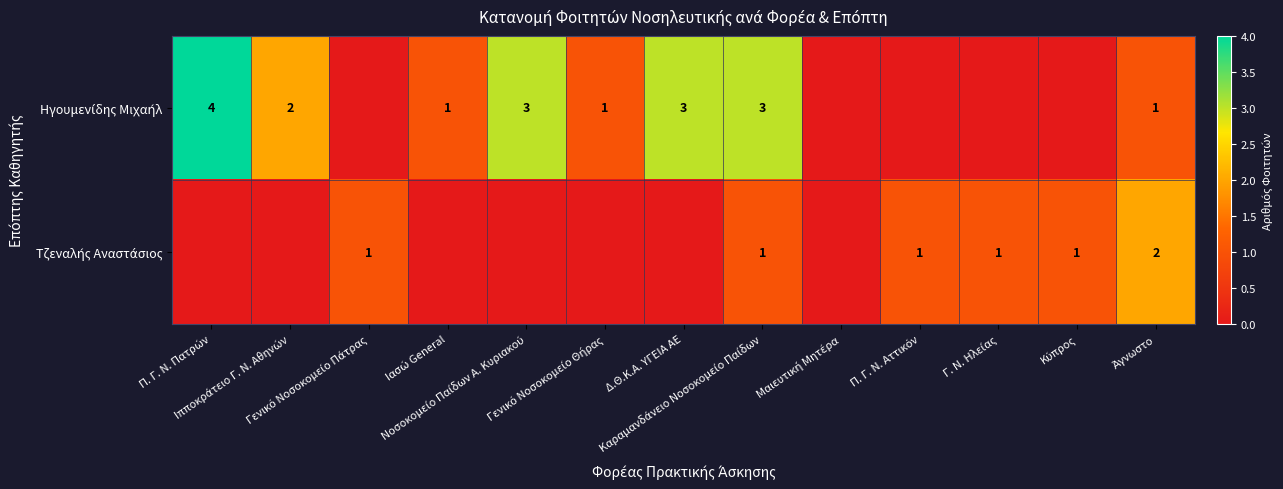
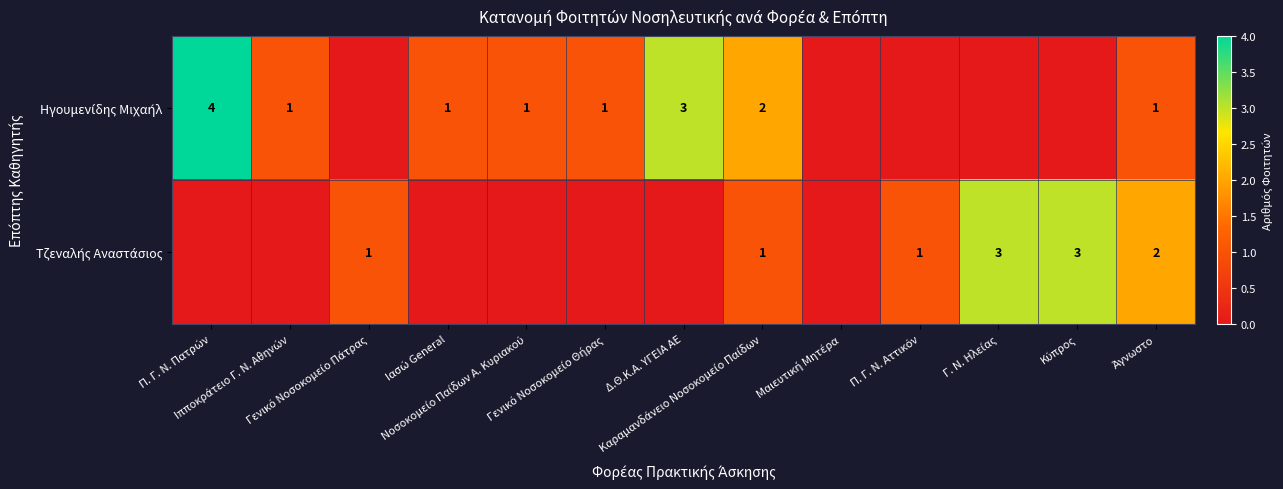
Ηγουμενίδης Μιχαήλ, Ιπποκράτειο Γ. Ν. Αθηνών: 2 -> 1
Ηγουμενίδης Μιχαήλ, Νοσοκομείο Παίδων Α. Κυριακού: 3 -> 1
Ηγουμενίδης Μιχαήλ, Καραμανδάνειο Νοσοκομείο Παίδων: 3 -> 2
Τζεναλής Αναστάσιος, Γ. Ν. Ηλείας: 1 -> 3
Τζεναλής Αναστάσιος, Κύπρος: 1 -> 3
